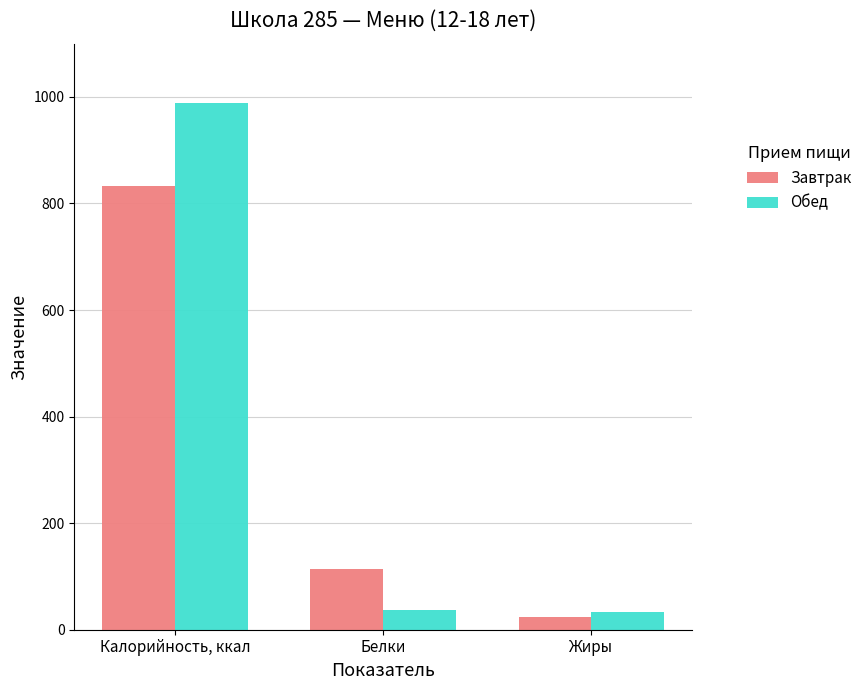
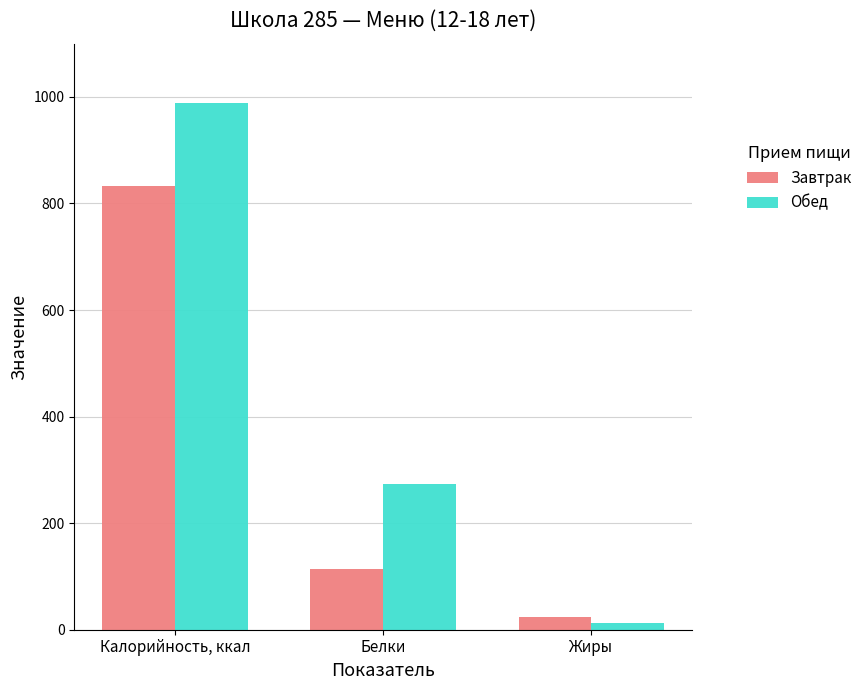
Обед, Белки: 40 -> 270
Обед, Жиры: 30 -> 10
